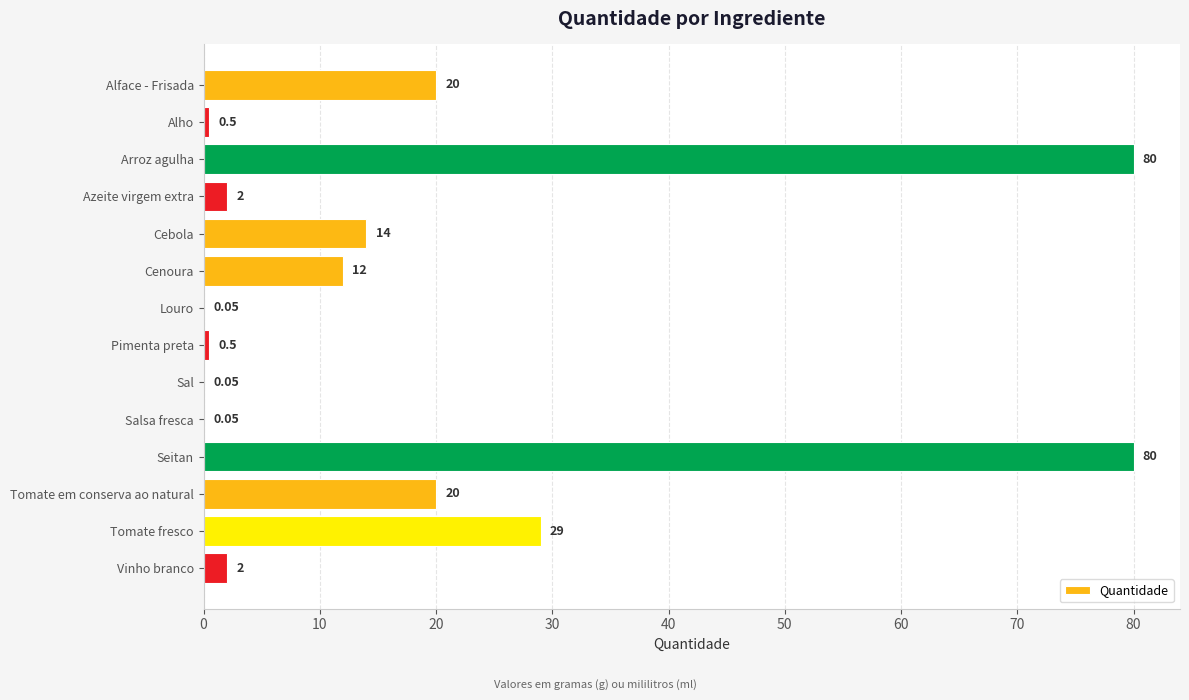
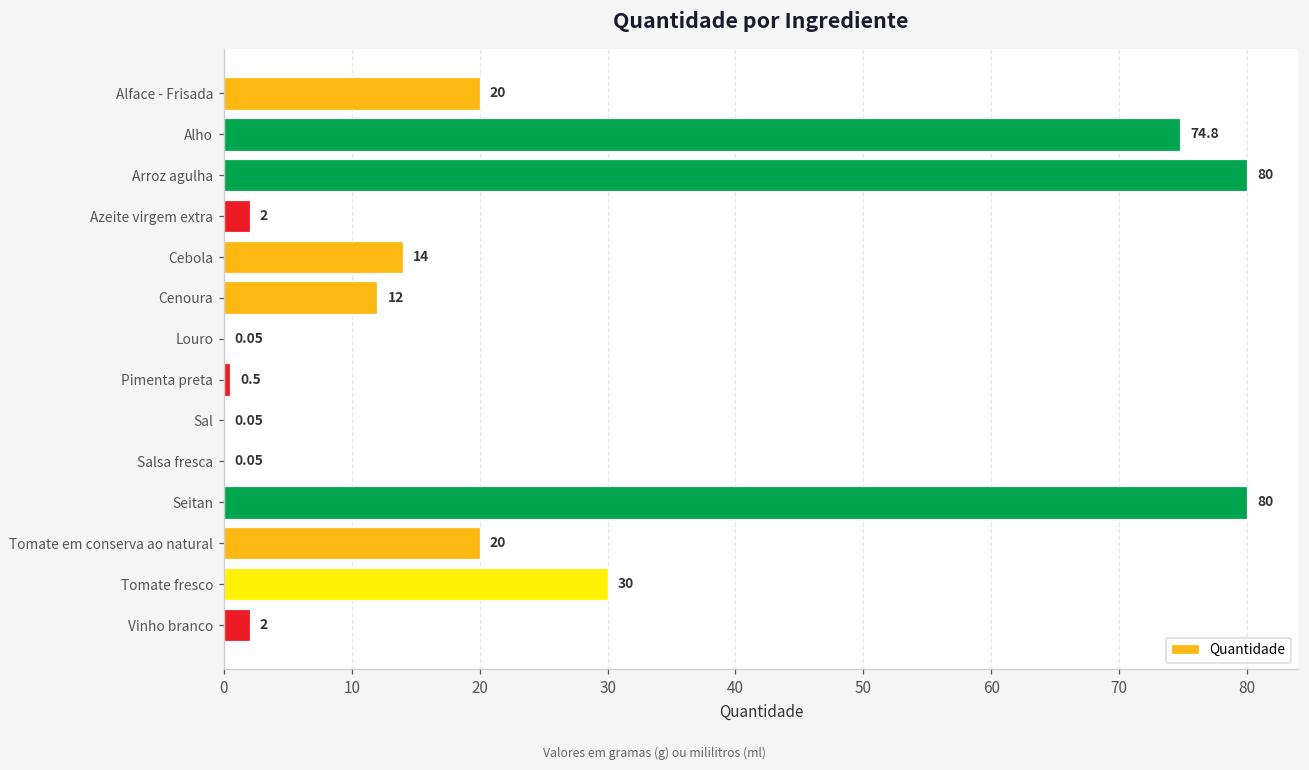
Alho: 0.5 -> 74.8
Tomate fresco: 29 -> 30
